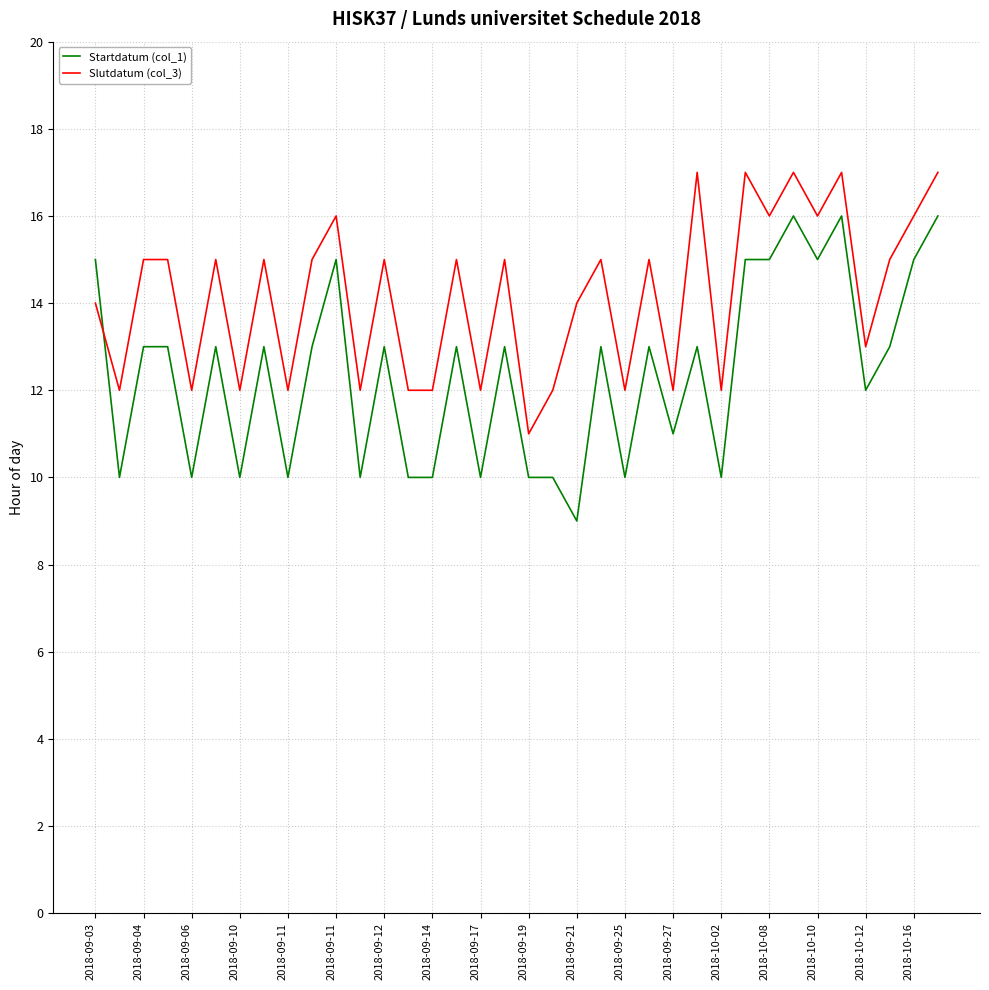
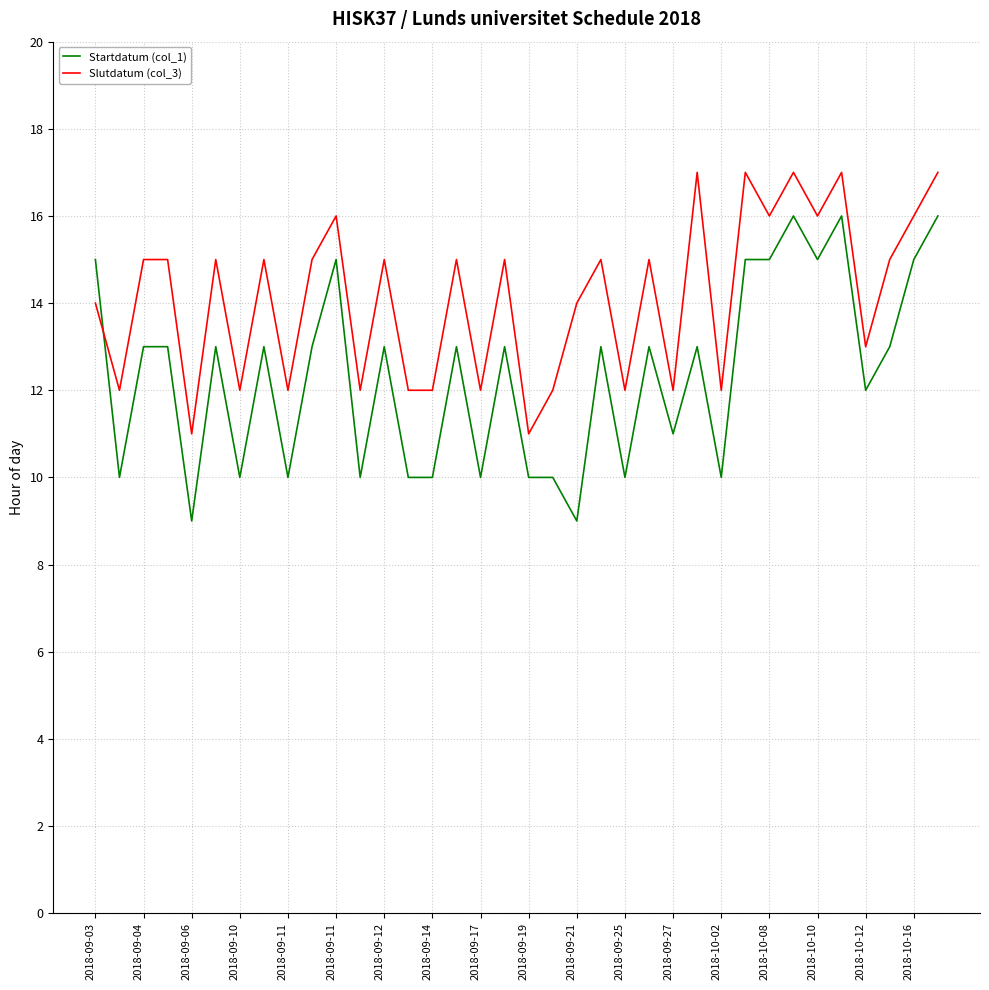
Startdatum (col_1), 2018-09-06: 10 -> 9
Slutdatum (col_3), 2018-09-06: 12 -> 11
